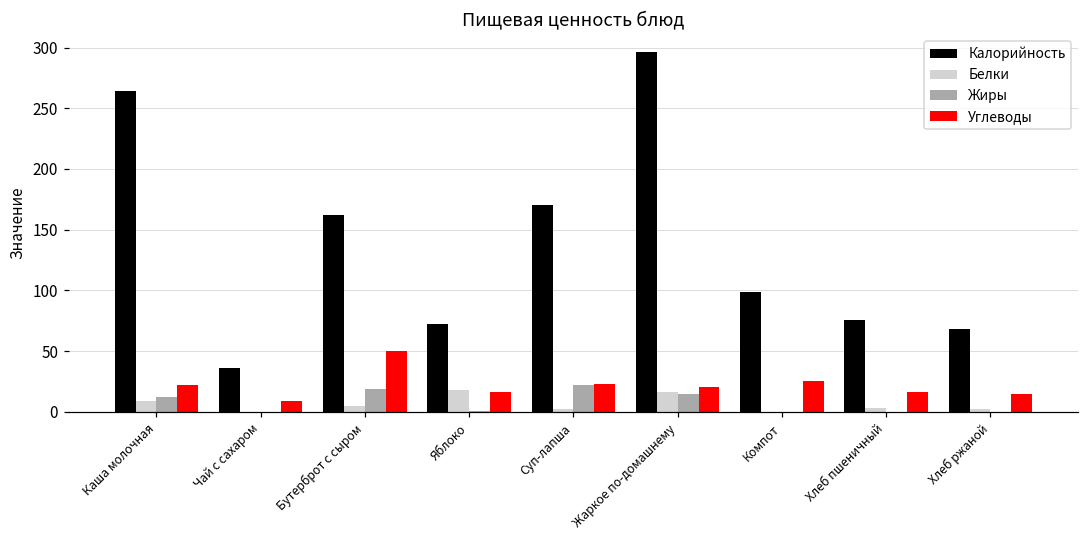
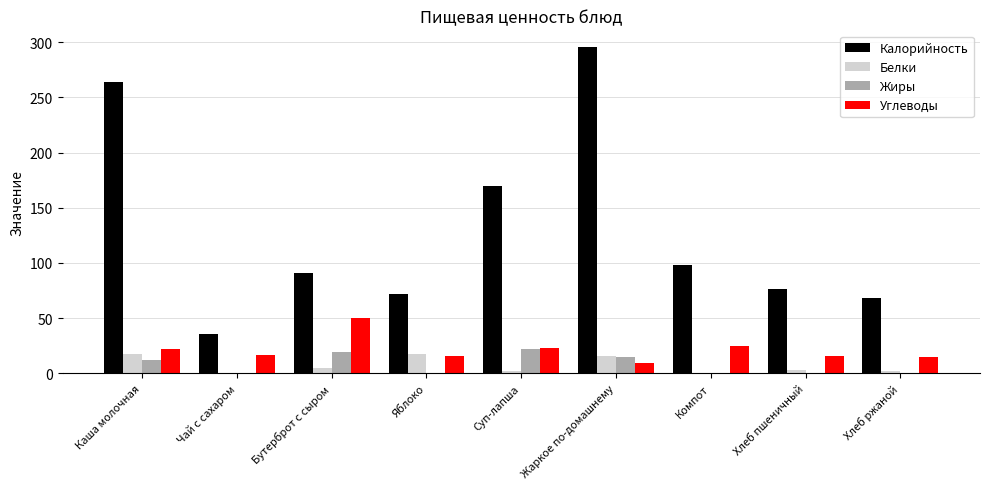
Белки, Каша молочная: 9 -> 18
Углеводы, Чай с сахаром: 9 -> 17
Калорийность, Бутерброт с сыром: 162 -> 91
Углеводы, Жаркое по-домашнему: 20 -> 9
